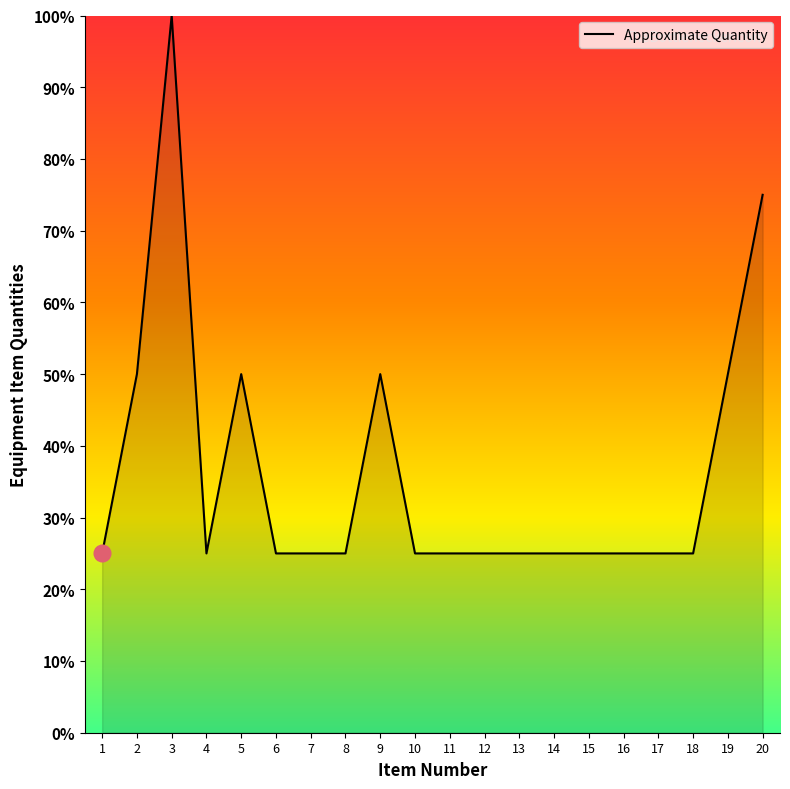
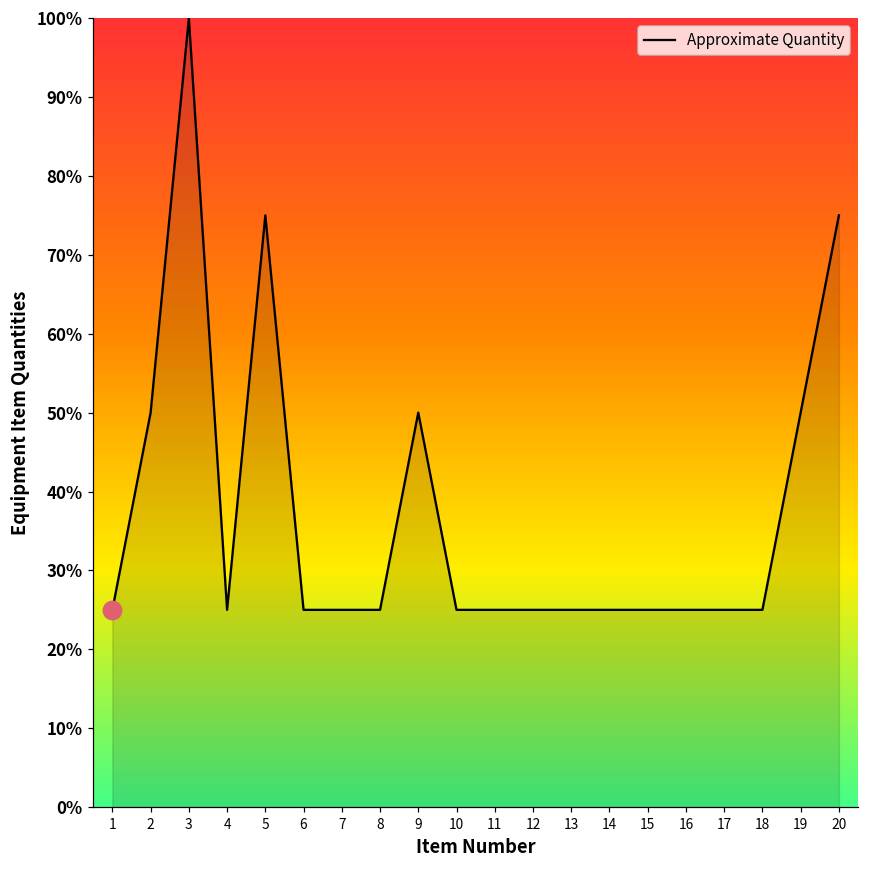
Approximate Quantity, 5: 50% -> 75%
